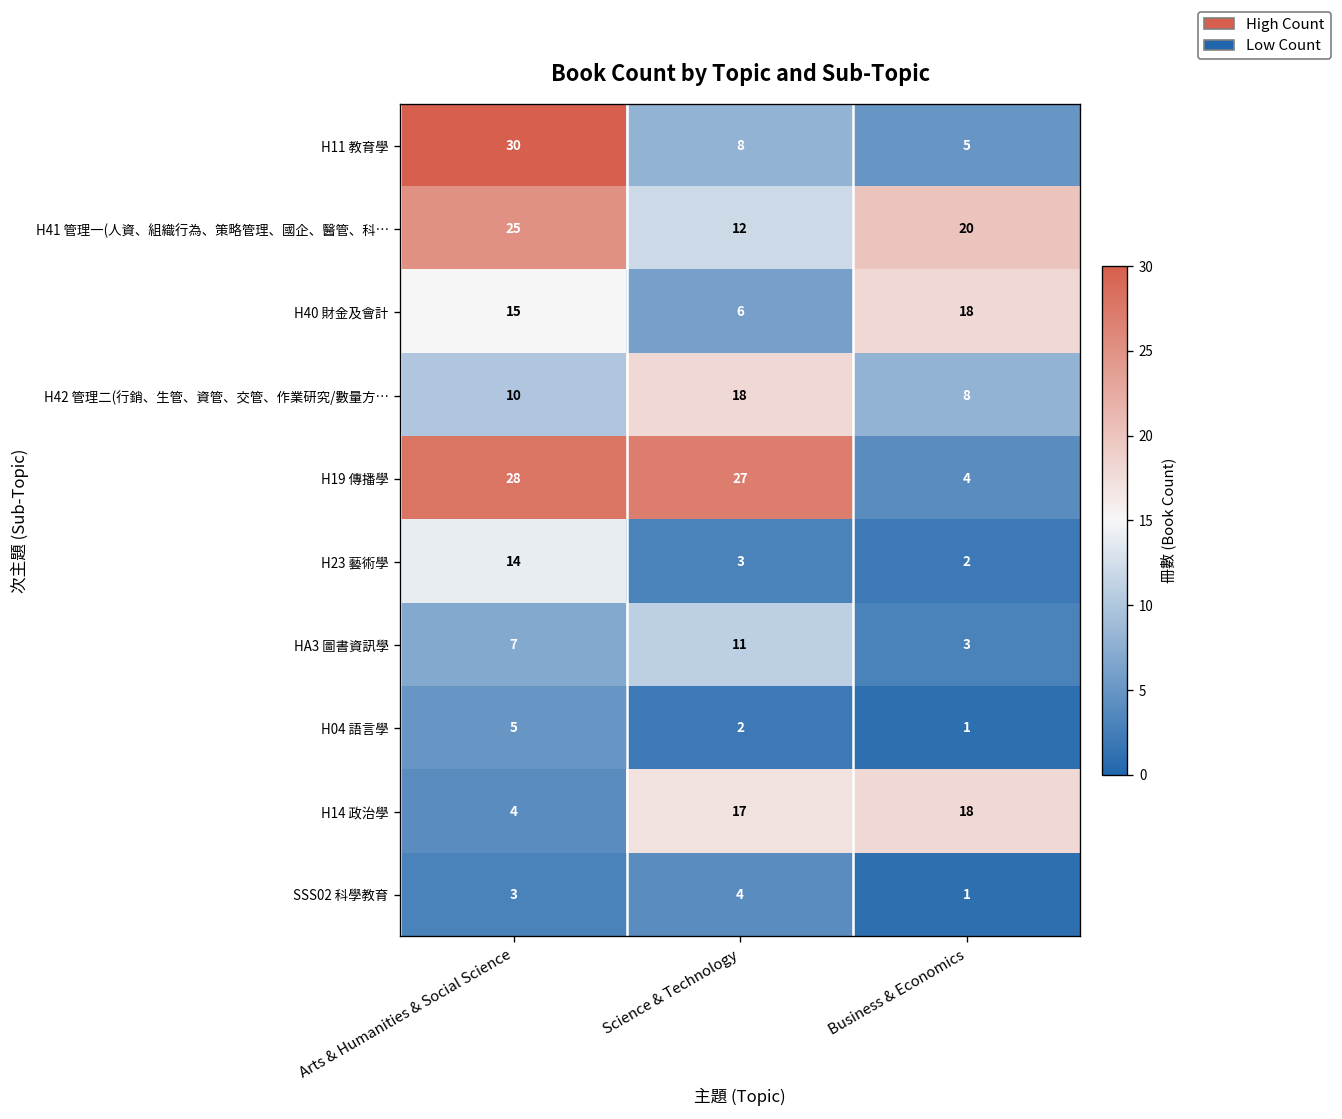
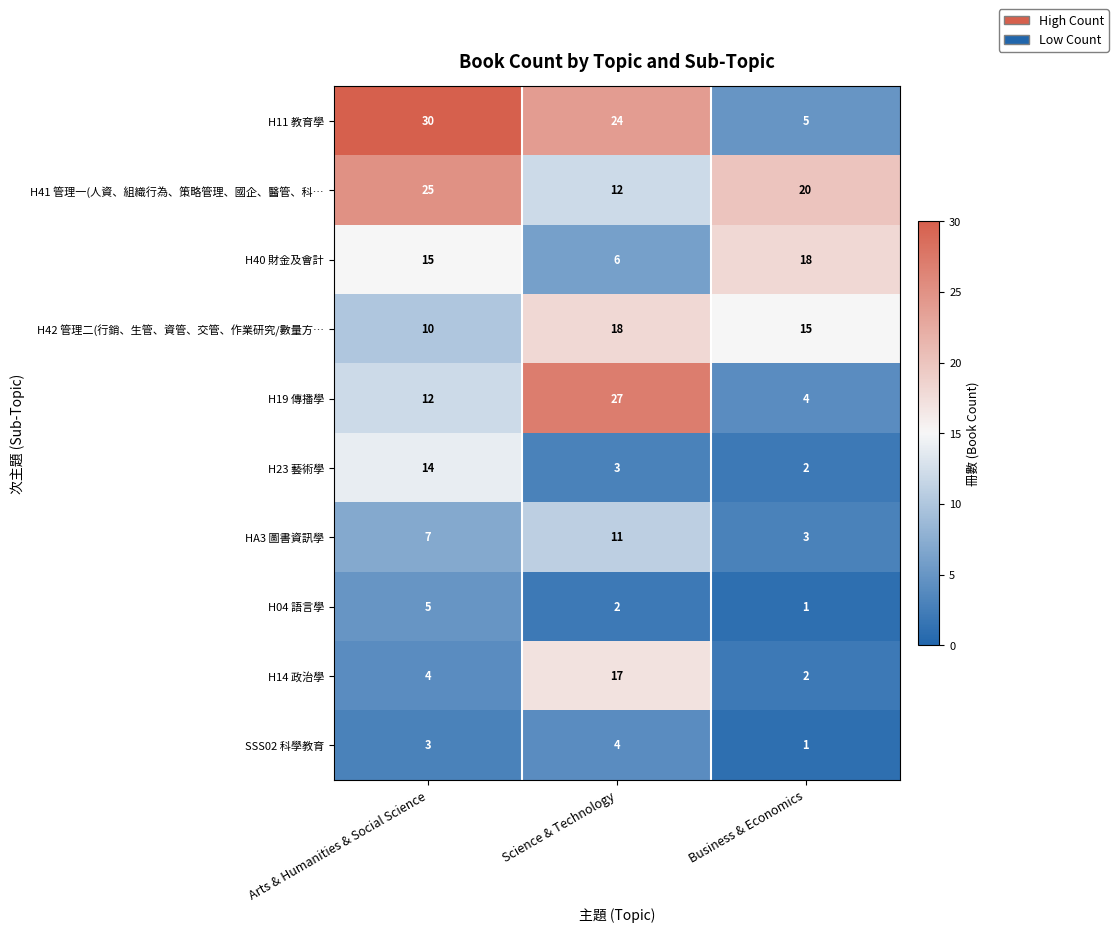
H11 教育學, Science & Technology: 8 -> 24
H42 管理二(行銷、生管、資管、交管、作業研究/數量方…, Business & Economics: 8 -> 15
H19 傳播學, Arts & Humanities & Social Science: 28 -> 12
H14 政治學, Business & Economics: 18 -> 2
